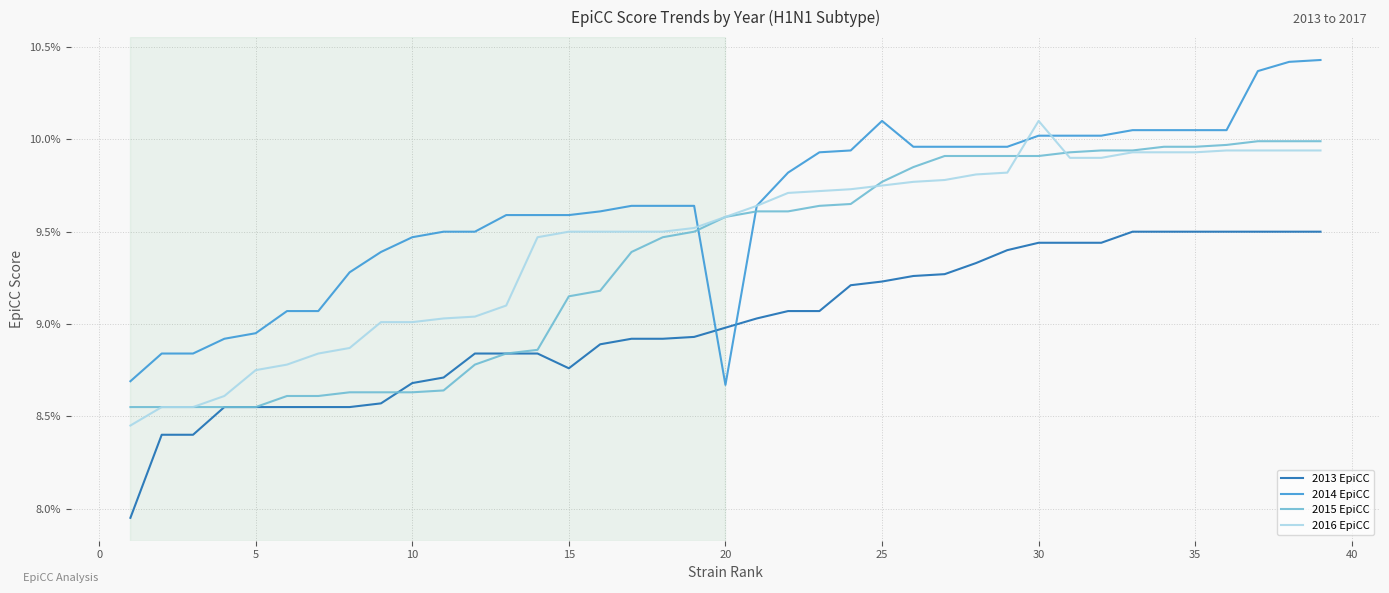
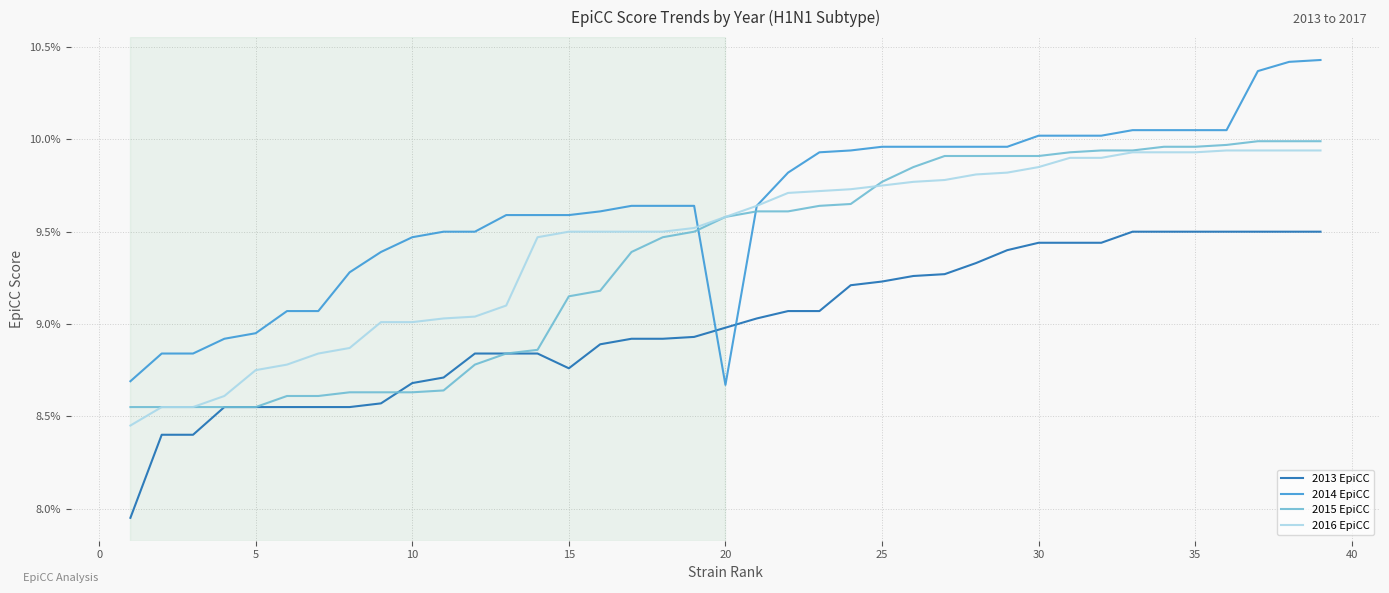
2014 EpiCC, 25: 10.10% -> 9.96%
2016 EpiCC, 30: 10.10% -> 9.85%
